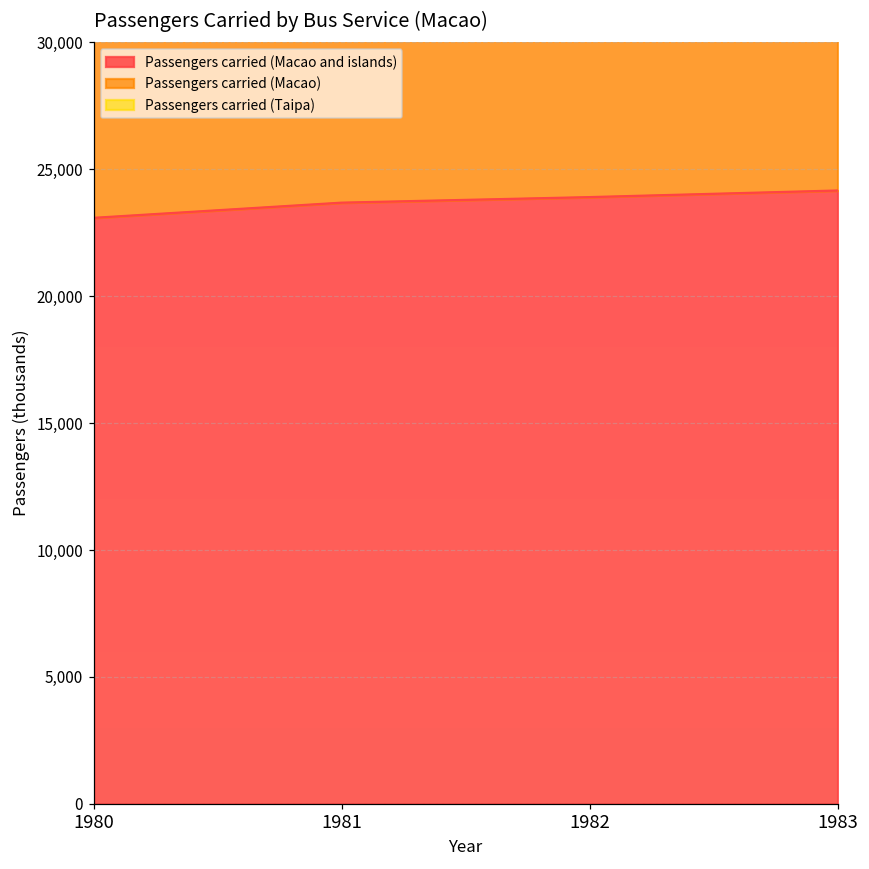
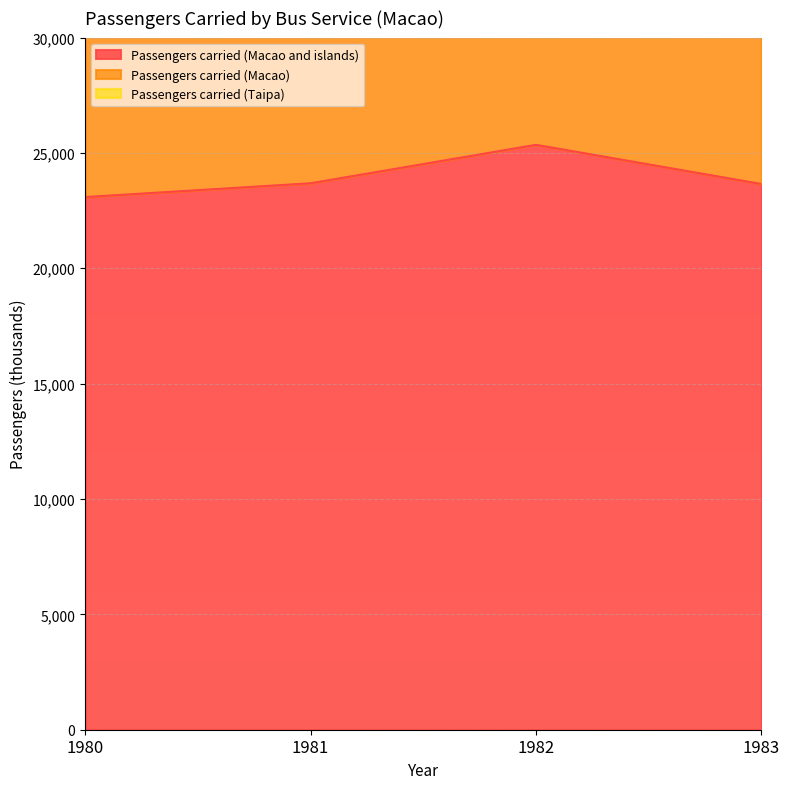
Passengers carried (Macao and islands), 1982: 23,900 -> 25,400
Passengers carried (Macao and islands), 1983: 24,200 -> 23,700
